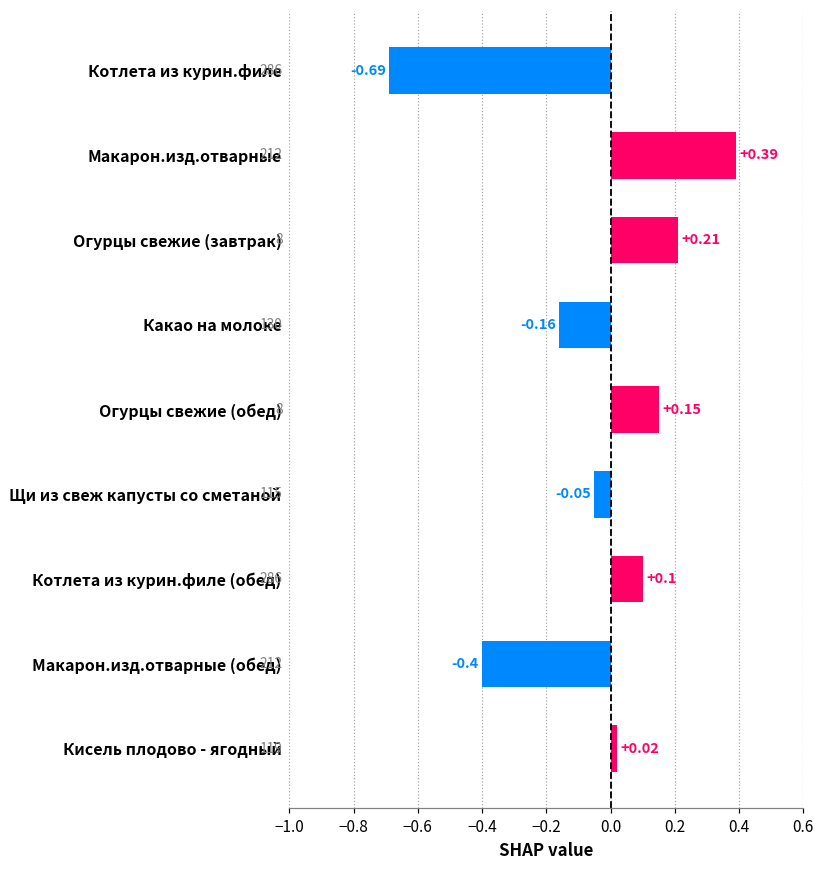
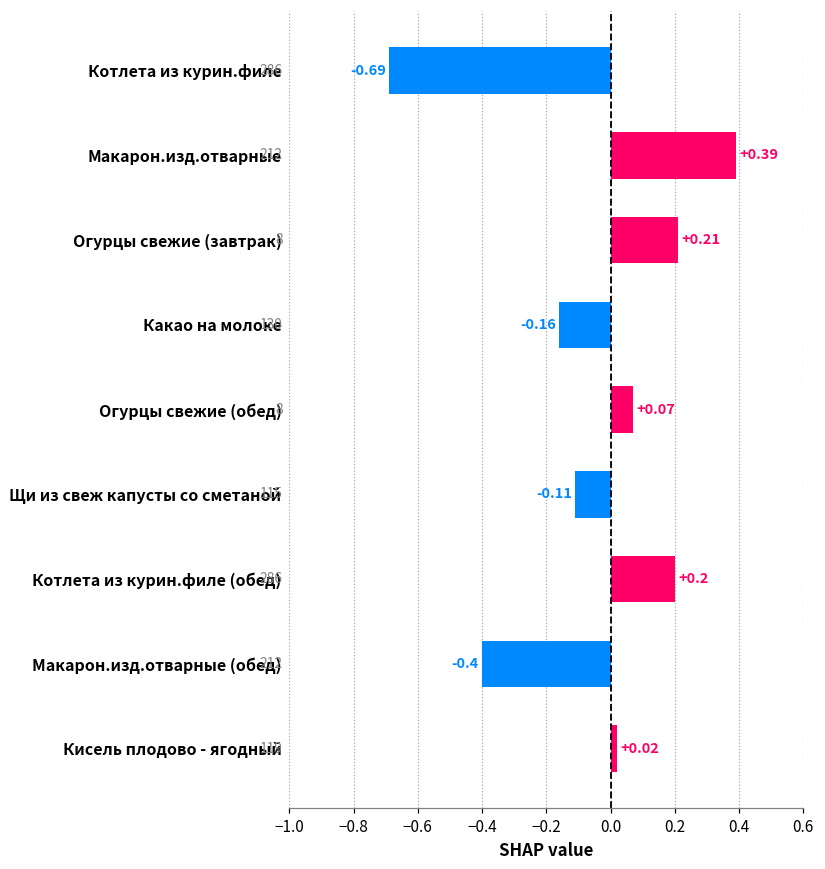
Огурцы свежие (обед): +0.15 -> +0.07
Щи из свеж капусты со сметаной: -0.05 -> -0.11
Котлета из курин.филе (обед): +0.1 -> +0.2
